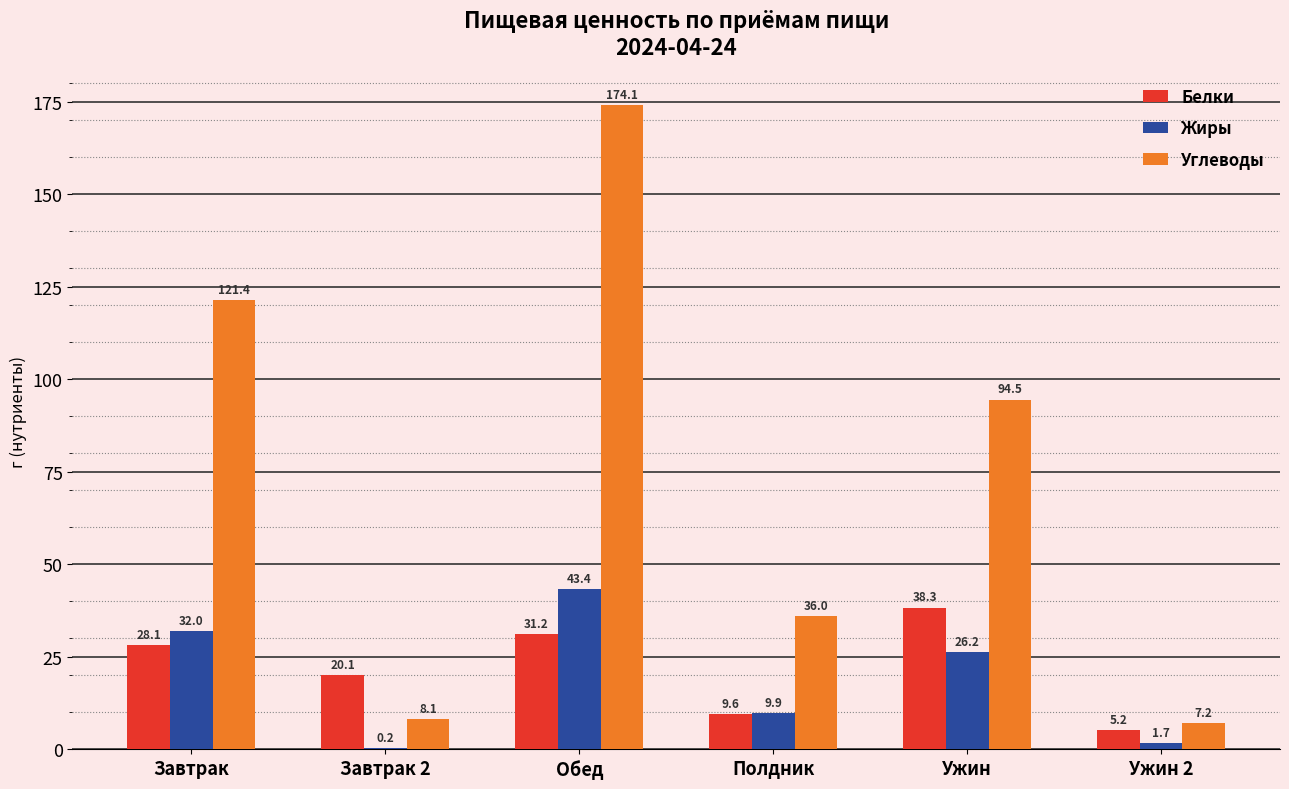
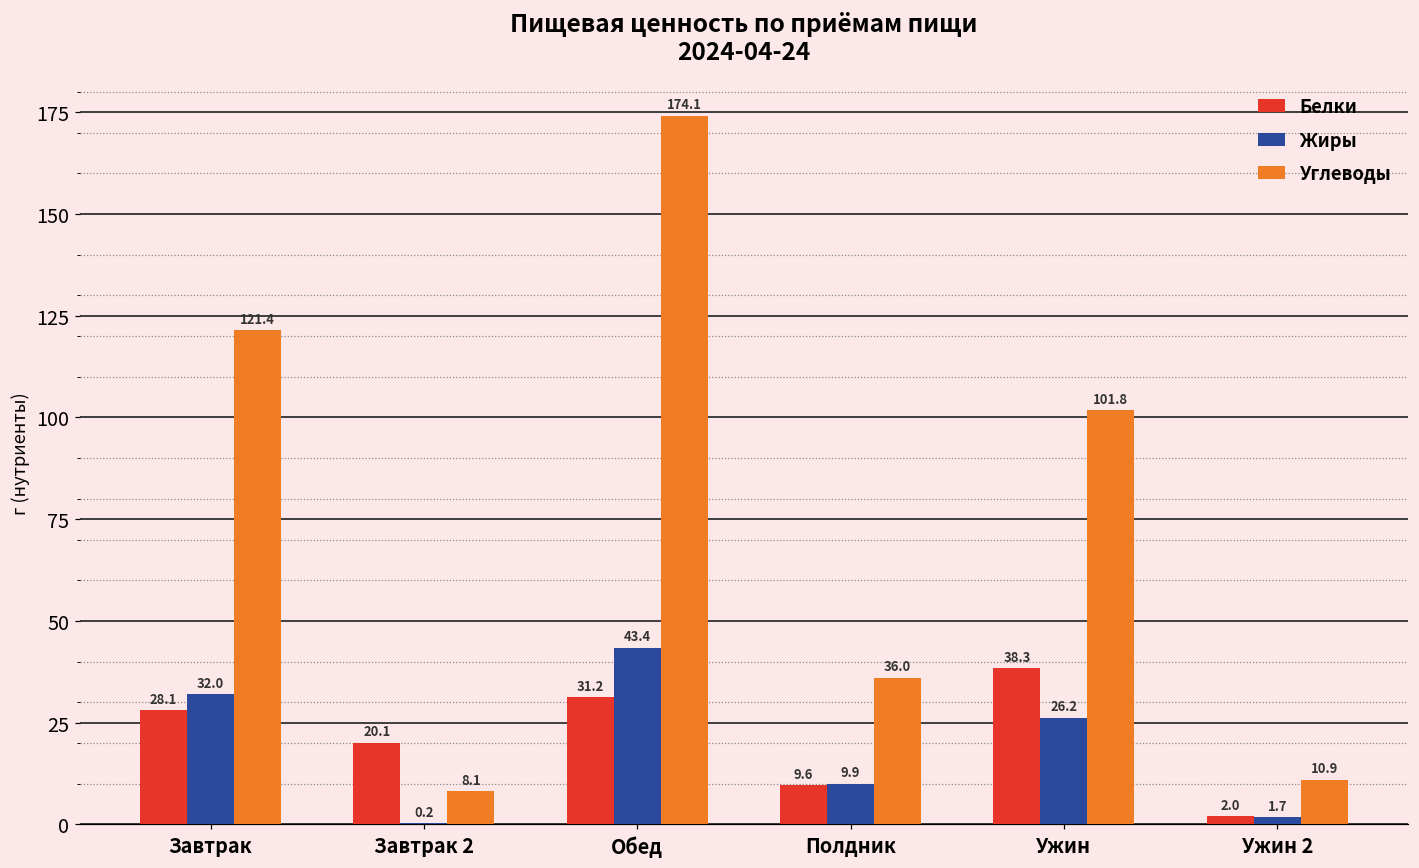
Углеводы, Ужин: 94.5 -> 101.8
Белки, Ужин 2: 5.2 -> 2.0
Углеводы, Ужин 2: 7.2 -> 10.9
